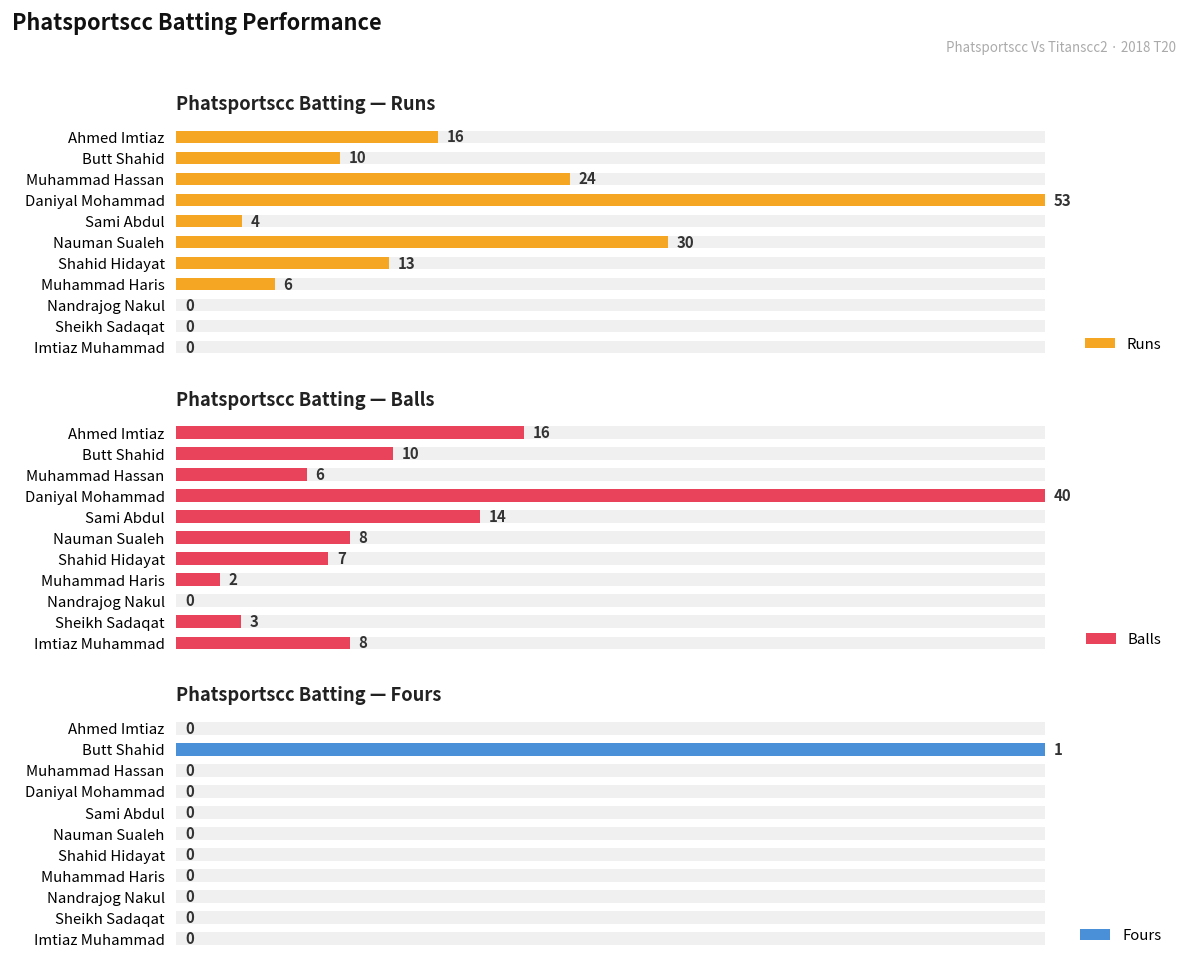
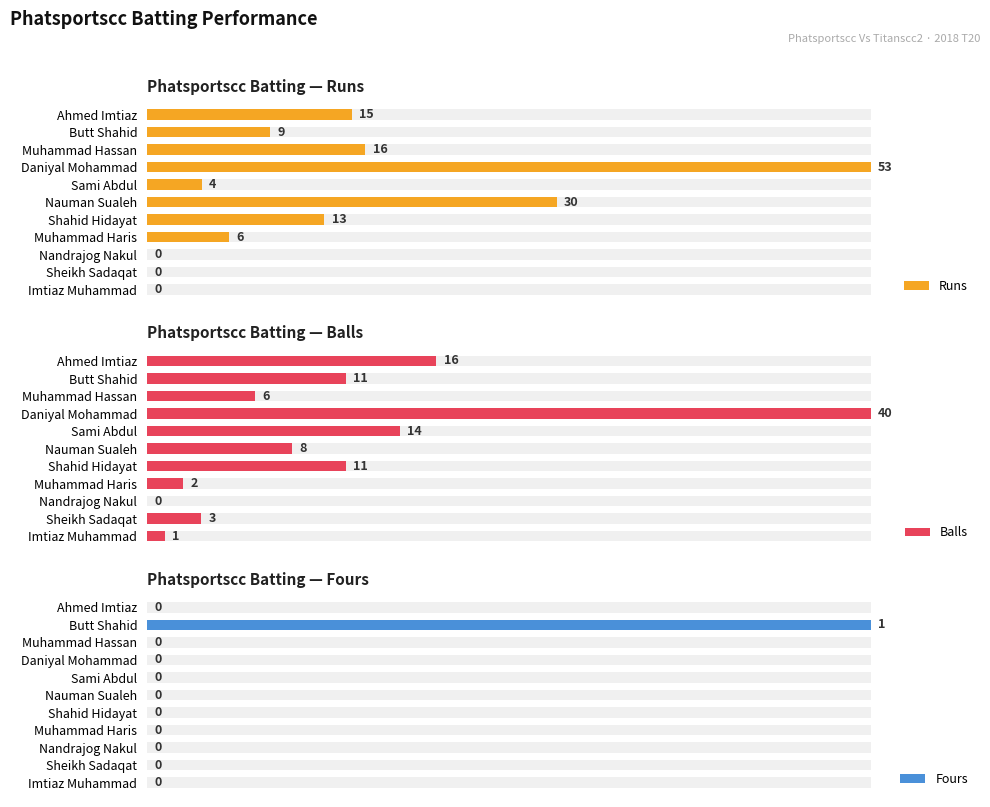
Phatsportscc Batting — Runs, Runs, Ahmed Imtiaz: 16 -> 15
Phatsportscc Batting — Runs, Runs, Butt Shahid: 10 -> 9
Phatsportscc Batting — Runs, Runs, Muhammad Hassan: 24 -> 16
Phatsportscc Batting — Balls, Balls, Butt Shahid: 10 -> 11
Phatsportscc Batting — Balls, Balls, Shahid Hidayat: 7 -> 11
Phatsportscc Batting — Balls, Balls, Imtiaz Muhammad: 8 -> 1
